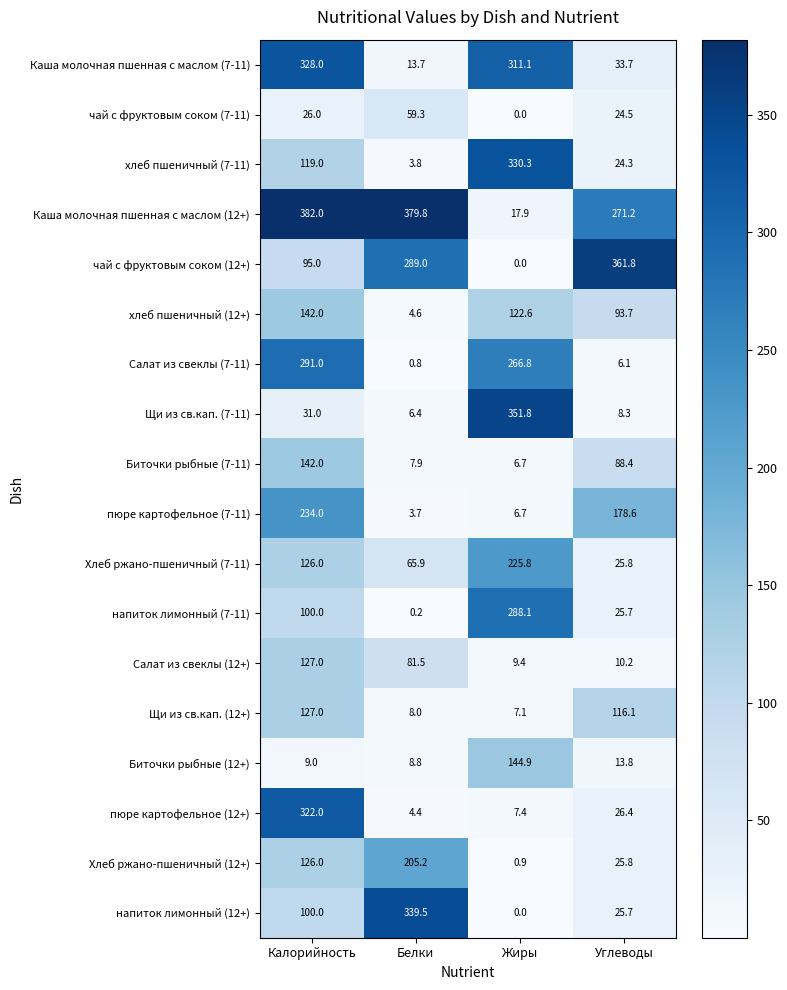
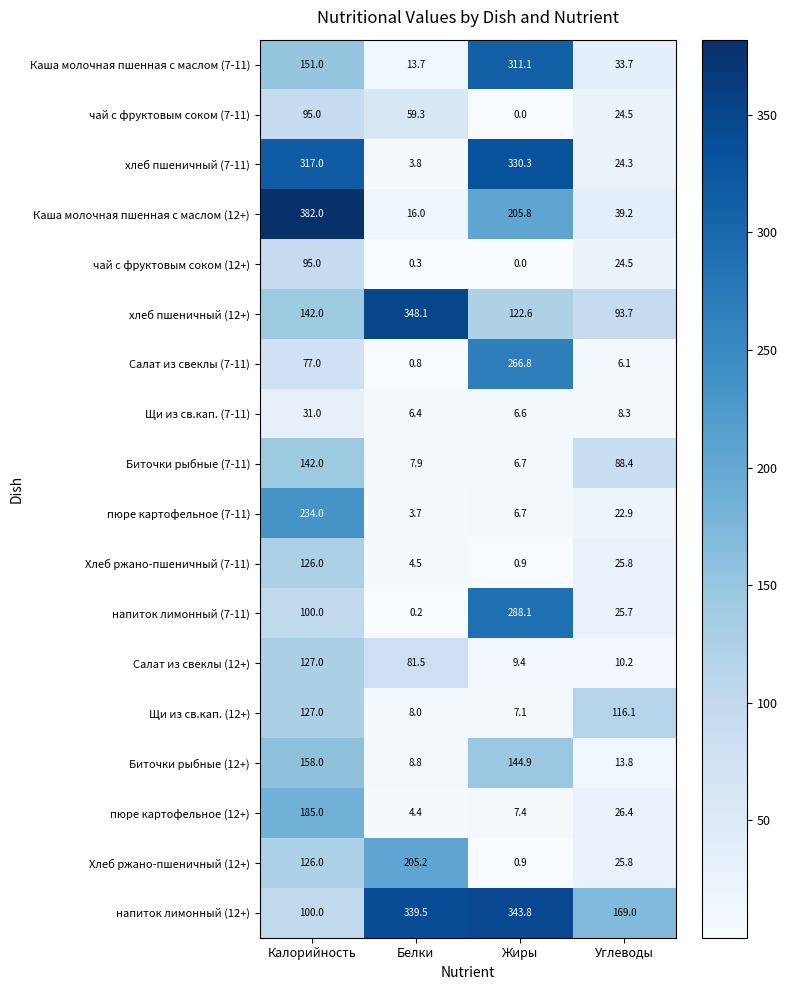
Каша молочная пшенная с маслом (7-11), Калорийность: 328.0 -> 151.0
чай с фруктовым соком (7-11), Калорийность: 26.0 -> 95.0
хлеб пшеничный (7-11), Калорийность: 119.0 -> 317.0
Каша молочная пшенная с маслом (12+), Белки: 379.8 -> 16.0
Каша молочная пшенная с маслом (12+), Жиры: 17.9 -> 205.8
Каша молочная пшенная с маслом (12+), Углеводы: 271.2 -> 39.2
чай с фруктовым соком (12+), Белки: 289.0 -> 0.3
чай с фруктовым соком (12+), Углеводы: 361.8 -> 24.5
хлеб пшеничный (12+), Белки: 4.6 -> 348.1
Салат из свеклы (7-11), Калорийность: 291.0 -> 77.0
Щи из св.кап. (7-11), Жиры: 351.8 -> 6.6
пюре картофельное (7-11), Углеводы: 178.6 -> 22.9
Хлеб ржано-пшеничный (7-11), Белки: 65.9 -> 4.5
Хлеб ржано-пшеничный (7-11), Жиры: 225.8 -> 0.9
Биточки рыбные (12+), Калорийность: 9.0 -> 158.0
пюре картофельное (12+), Калорийность: 322.0 -> 185.0
напиток лимонный (12+), Жиры: 0.0 -> 343.8
напиток лимонный (12+), Углеводы: 25.7 -> 169.0
